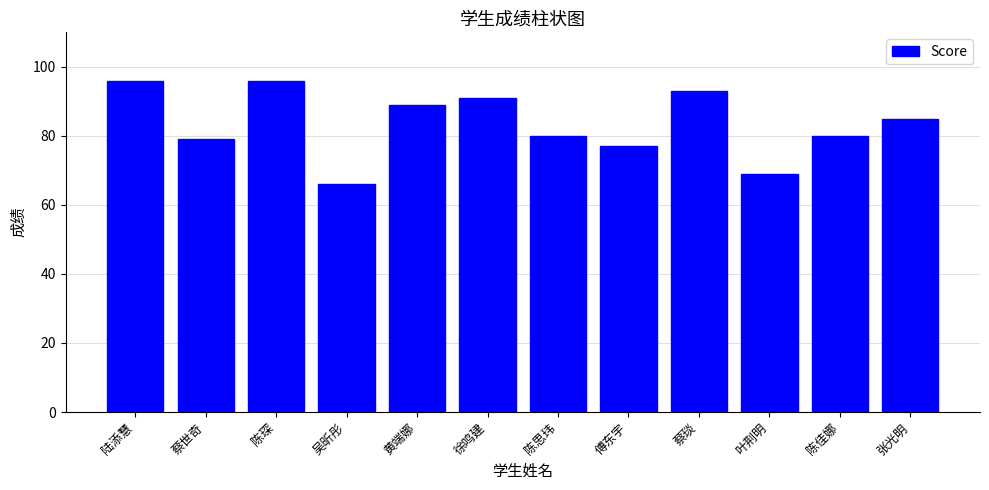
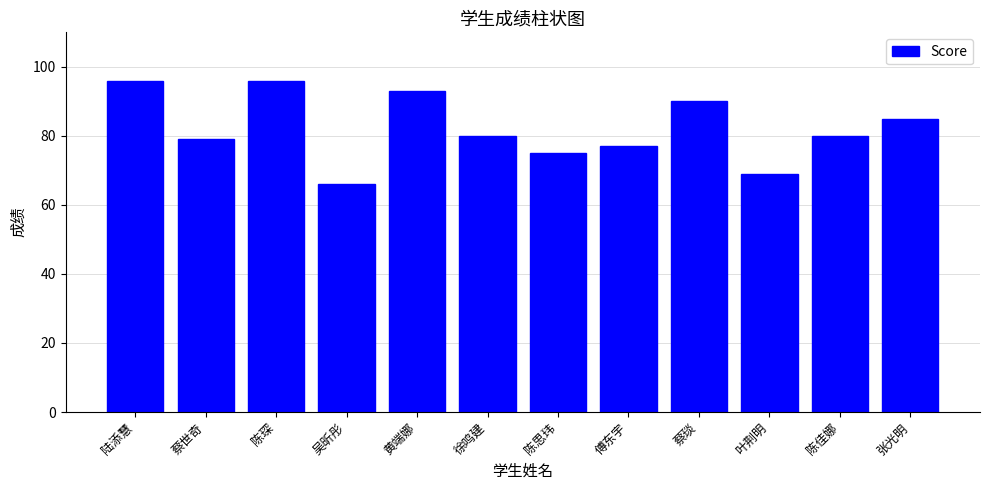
黄端娜: 89 -> 93
徐鸣建: 91 -> 80
陈思玮: 80 -> 75
蔡琰: 93 -> 90
